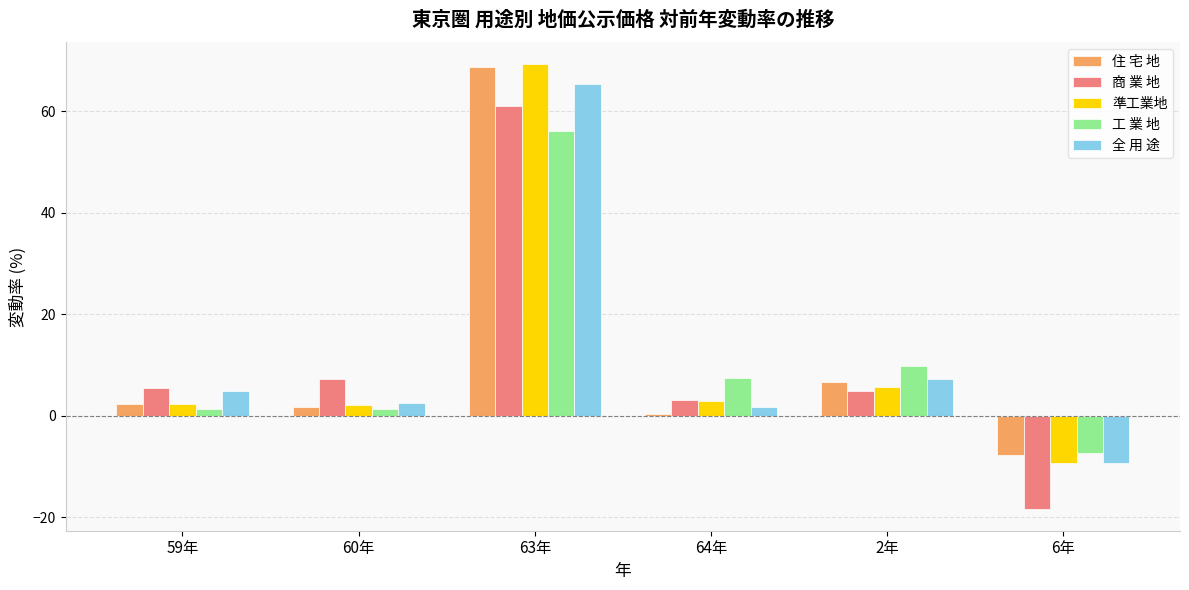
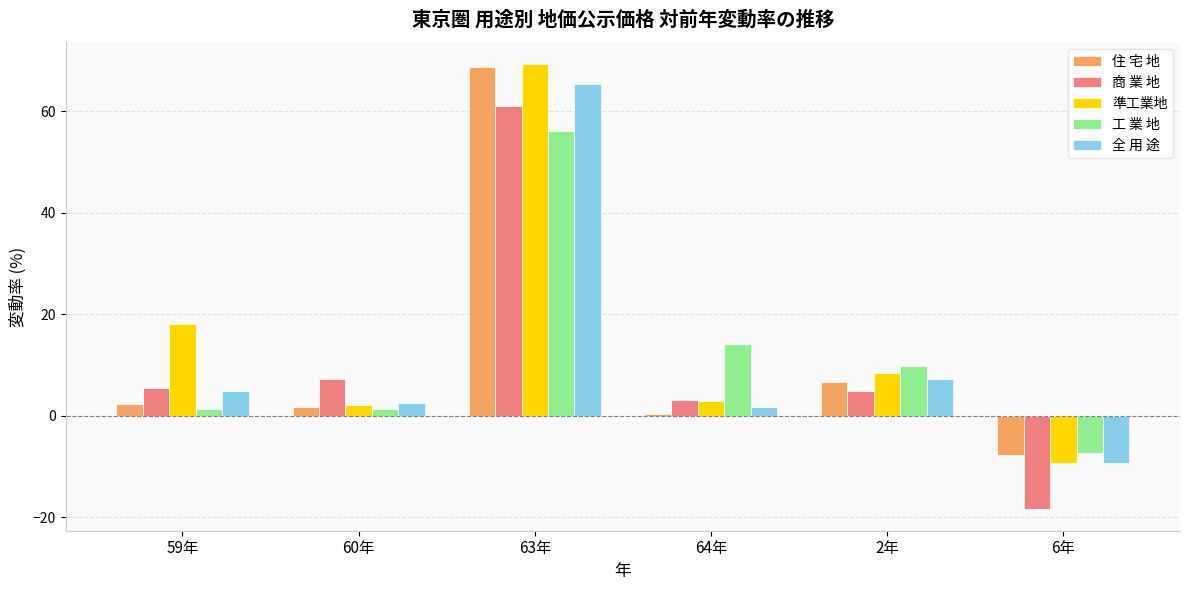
準工業地, 59年: 2 -> 18
工 業 地, 64年: 7 -> 14
準工業地, 2年: 6 -> 9
